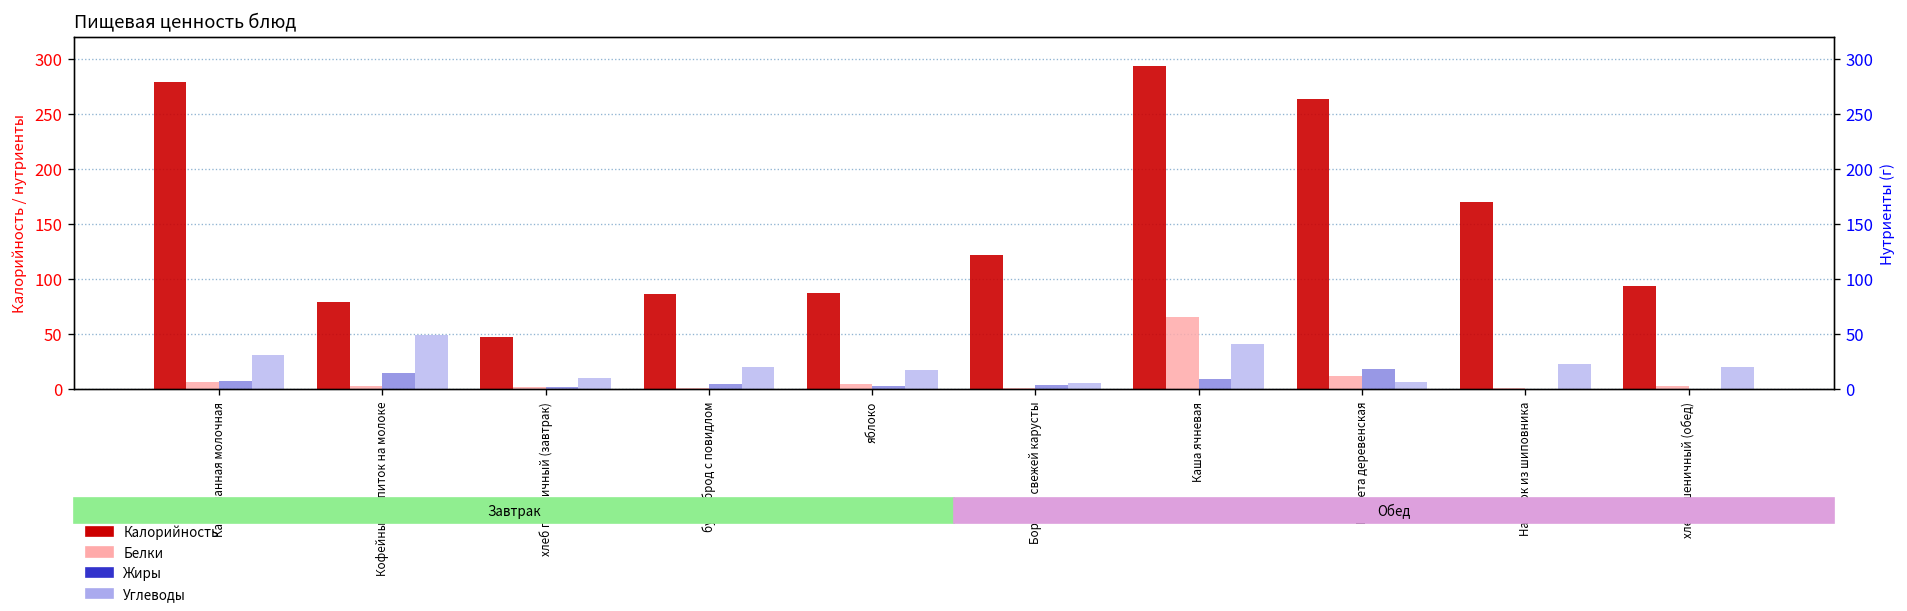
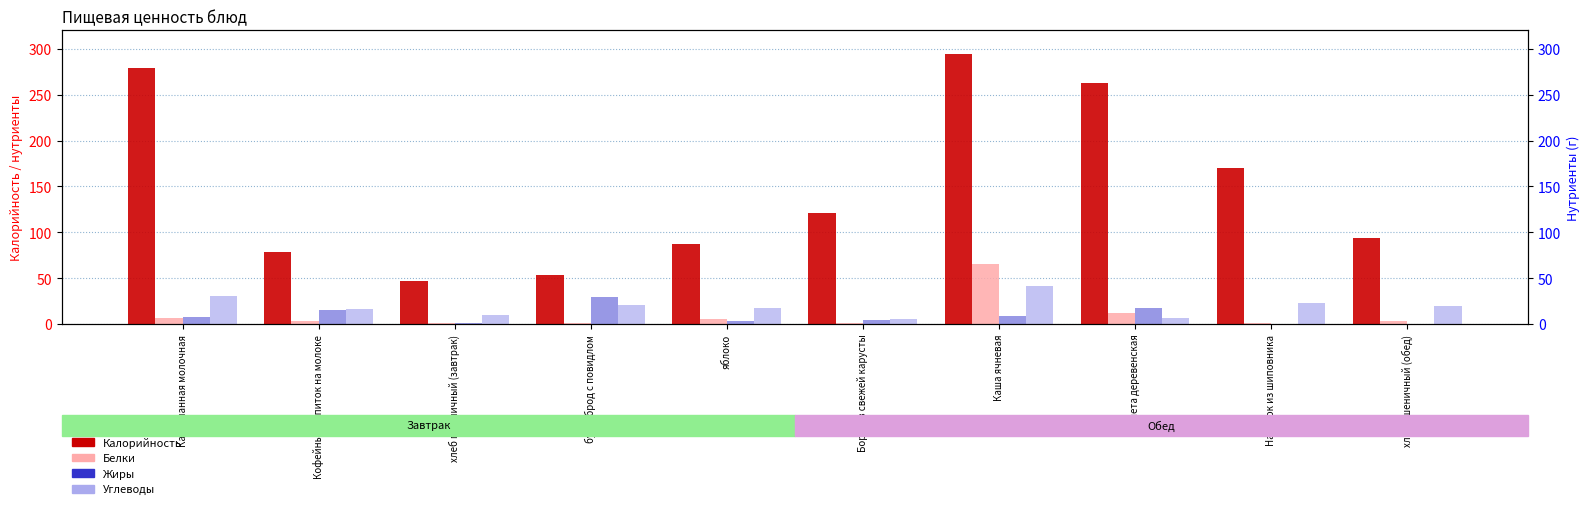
Углеводы, Кофейный напиток на молоке: 50 -> 20
Калорийность, бутерброд с повидлом: 90 -> 50
Жиры, бутерброд с повидлом: 0 -> 30
